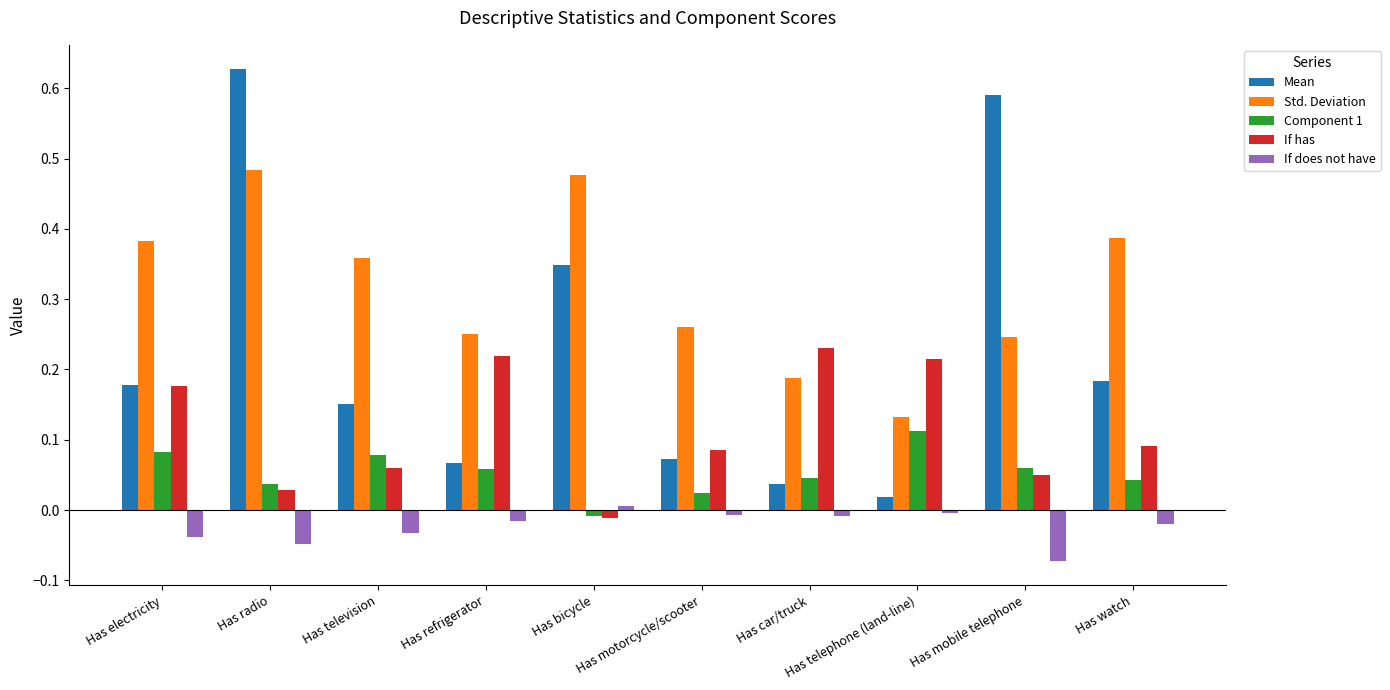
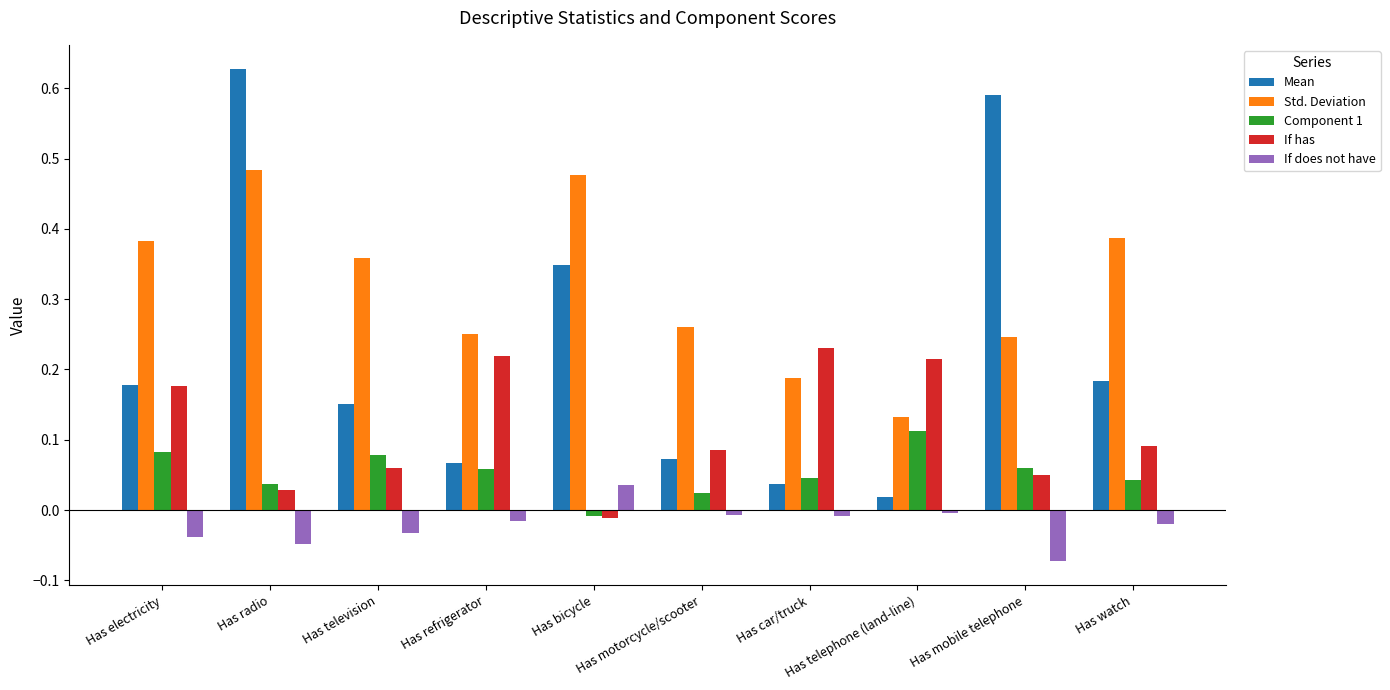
If does not have, Has bicycle: 0.01 -> 0.04
